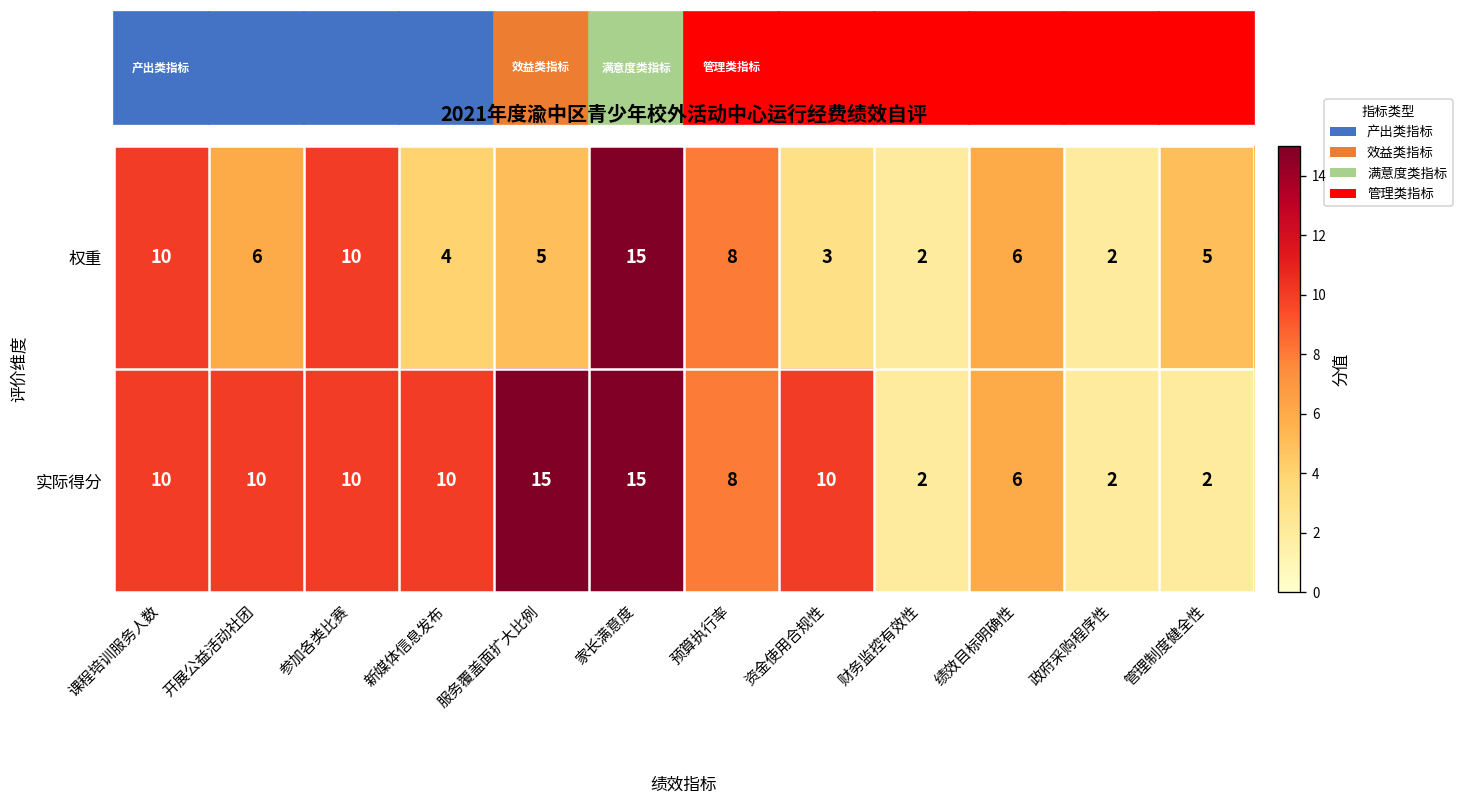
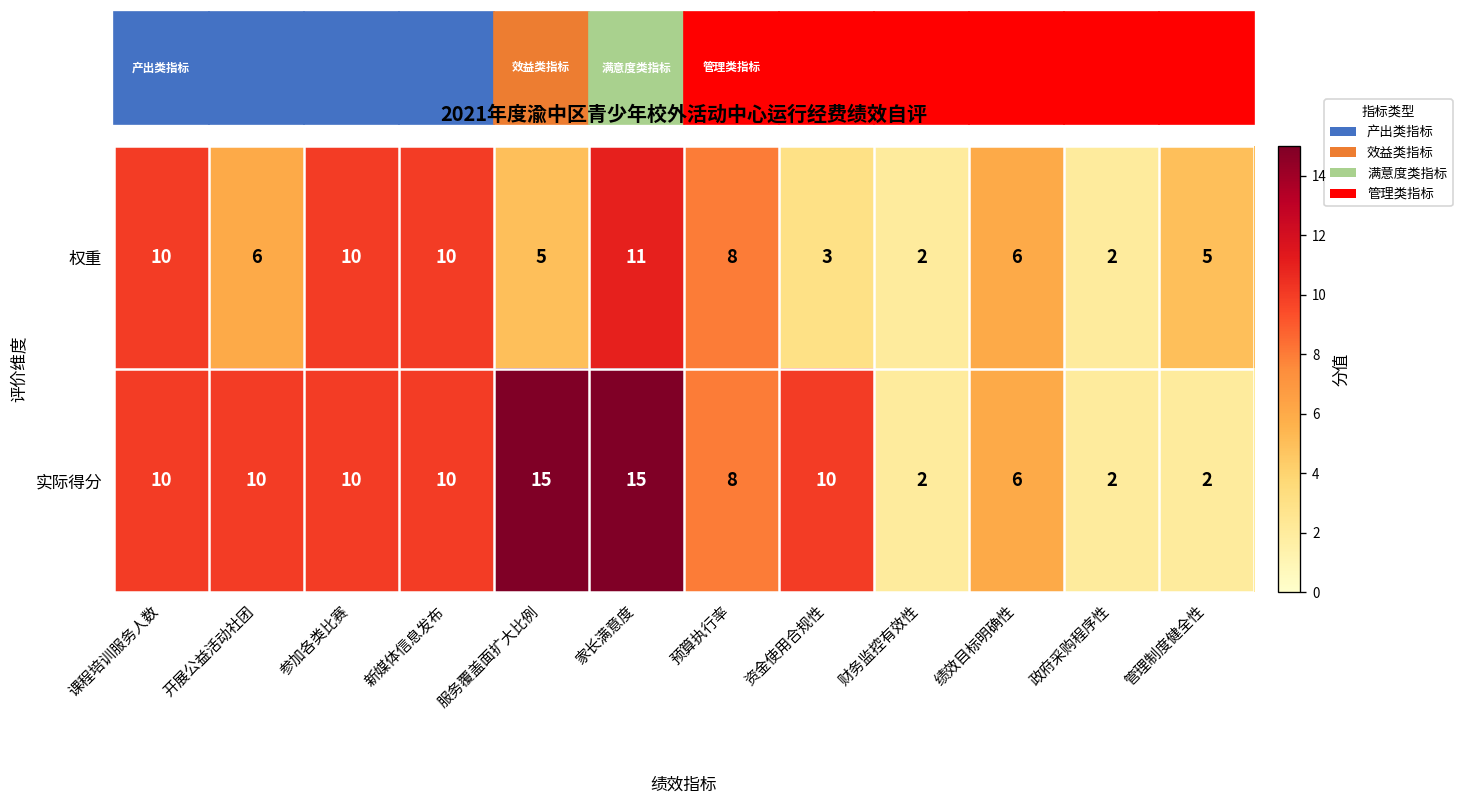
权重, 新媒体信息发布: 4 -> 10
权重, 家长满意度: 15 -> 11
